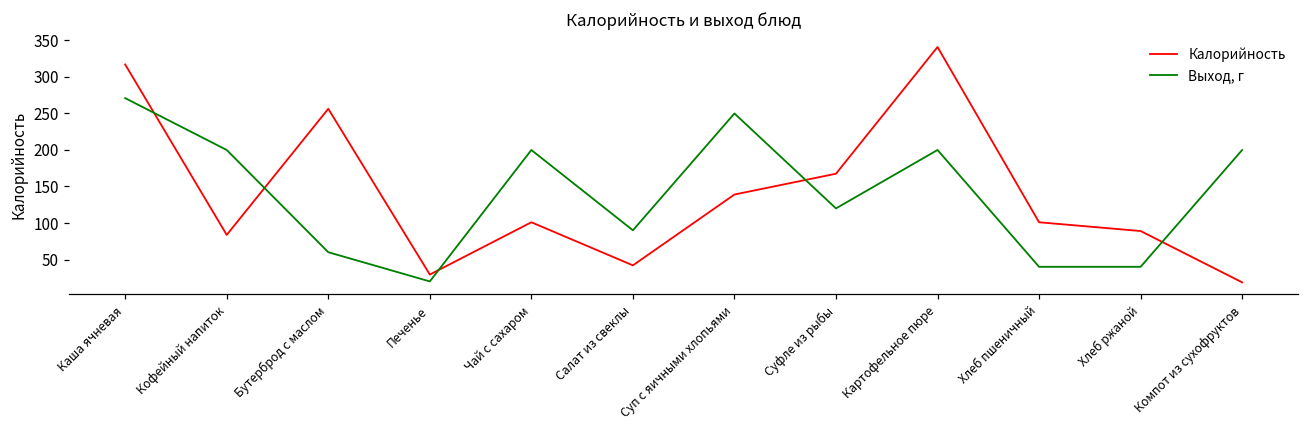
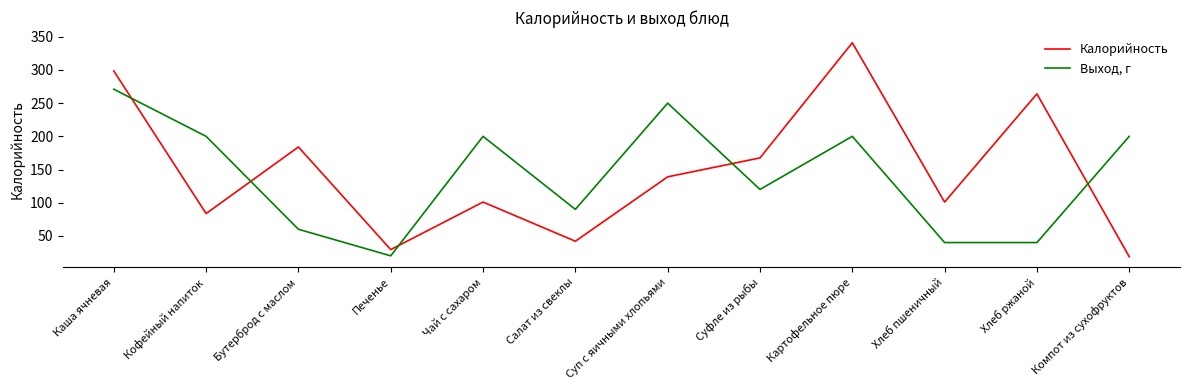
Калорийность, Каша ячневая: 320 -> 300
Калорийность, Бутерброд с маслом: 260 -> 180
Калорийность, Хлеб ржаной: 90 -> 260
